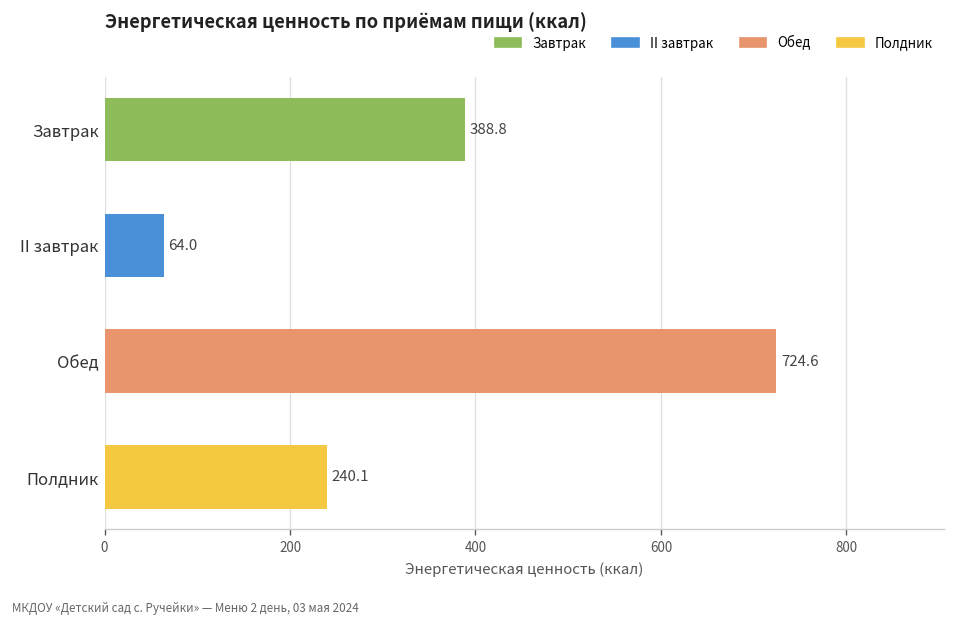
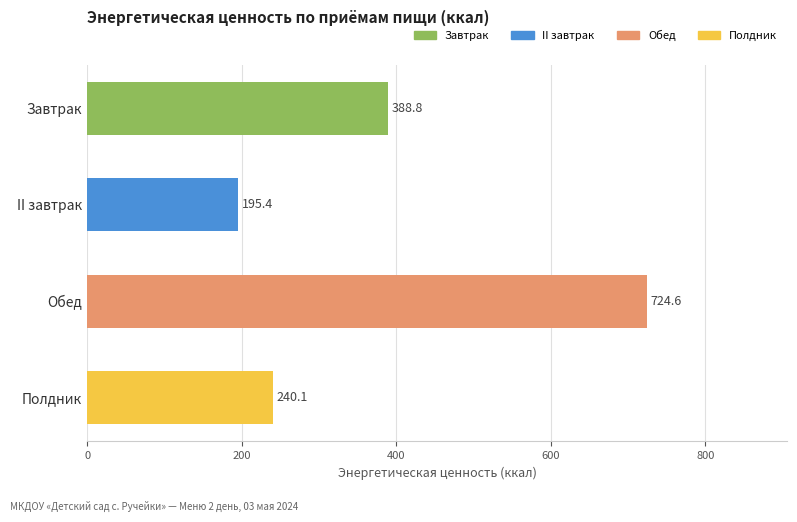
II завтрак: 64.0 -> 195.4
